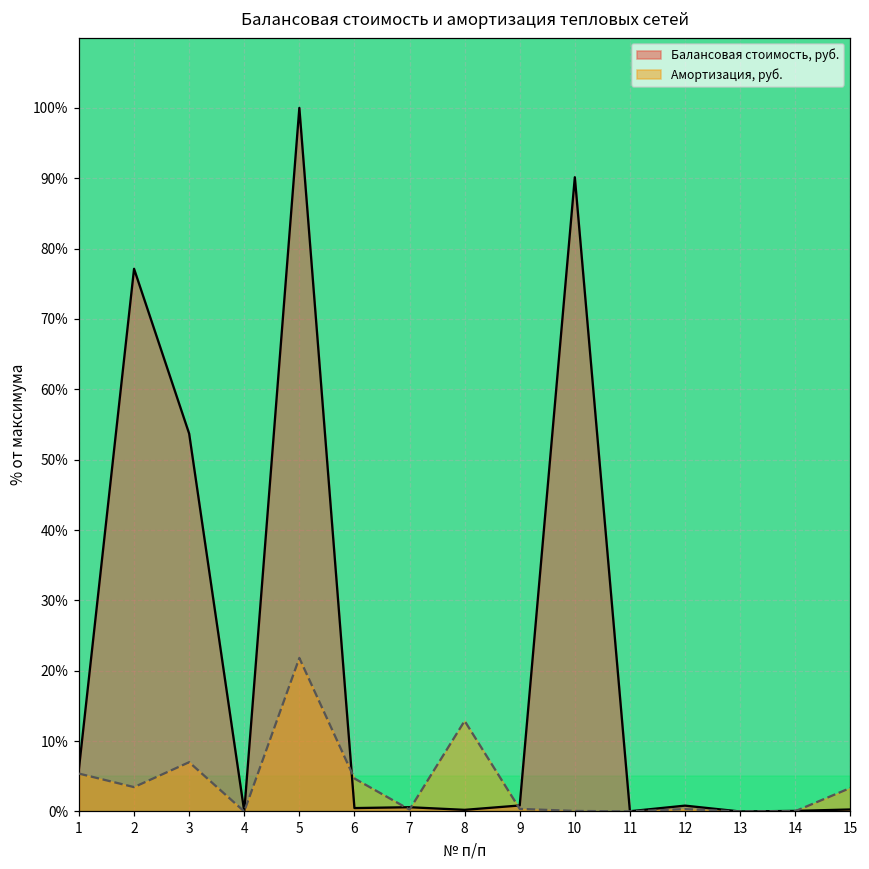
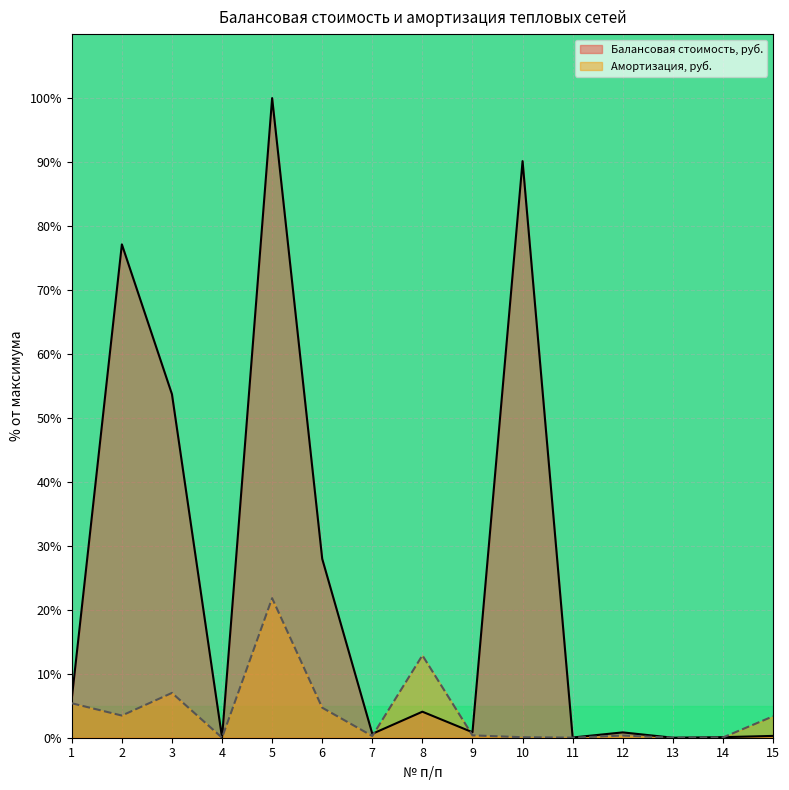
Балансовая стоимость, руб., 6: 0% -> 28%
Балансовая стоимость, руб., 8: 0% -> 4%
